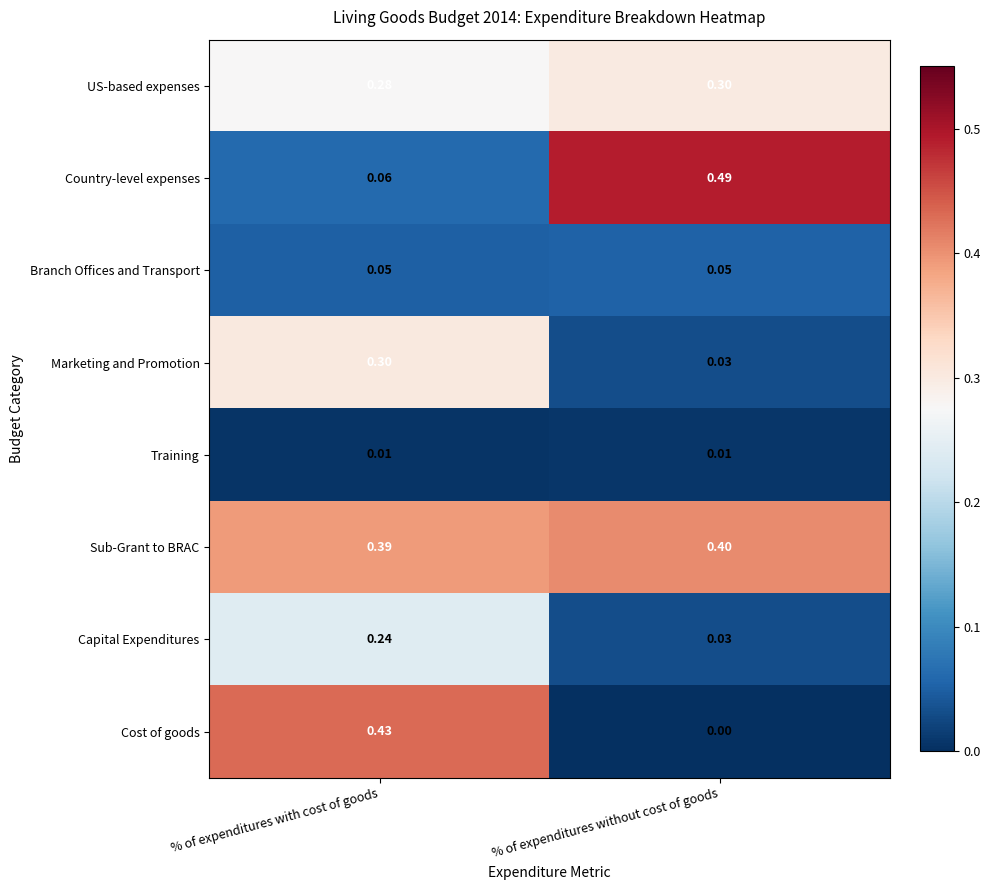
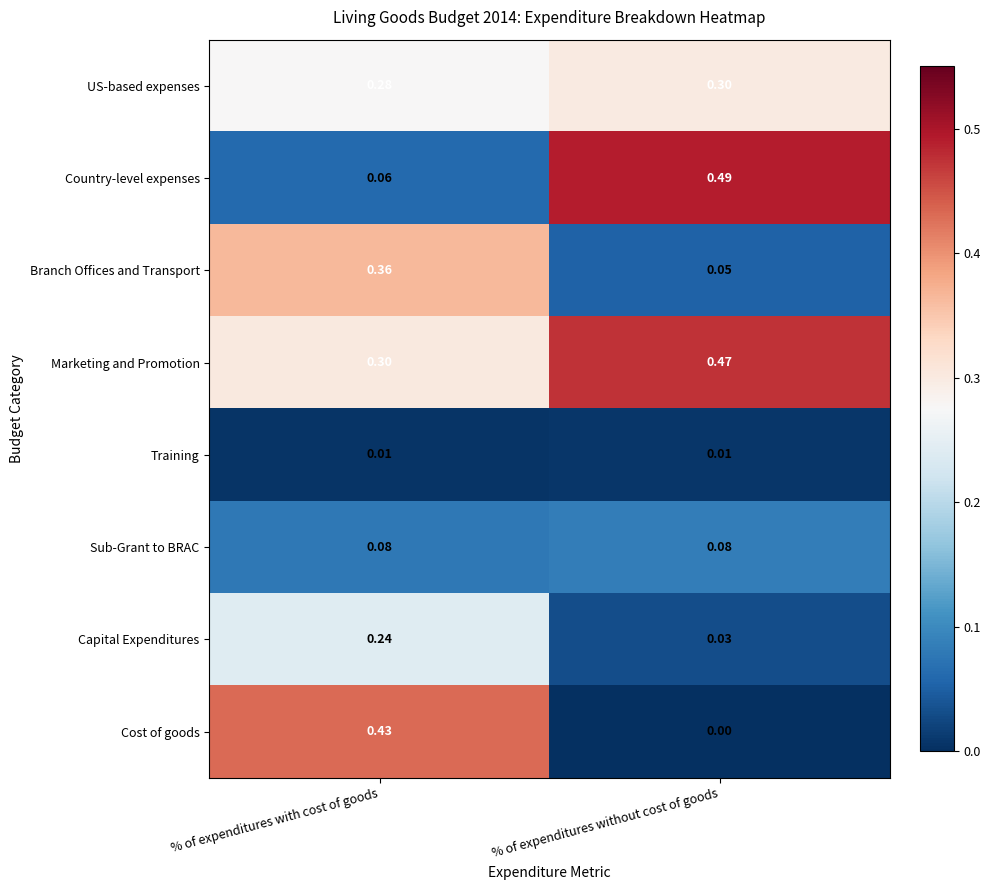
Branch Offices and Transport, % of expenditures with cost of goods: 0.05 -> 0.36
Marketing and Promotion, % of expenditures without cost of goods: 0.03 -> 0.47
Sub-Grant to BRAC, % of expenditures with cost of goods: 0.39 -> 0.08
Sub-Grant to BRAC, % of expenditures without cost of goods: 0.40 -> 0.08
